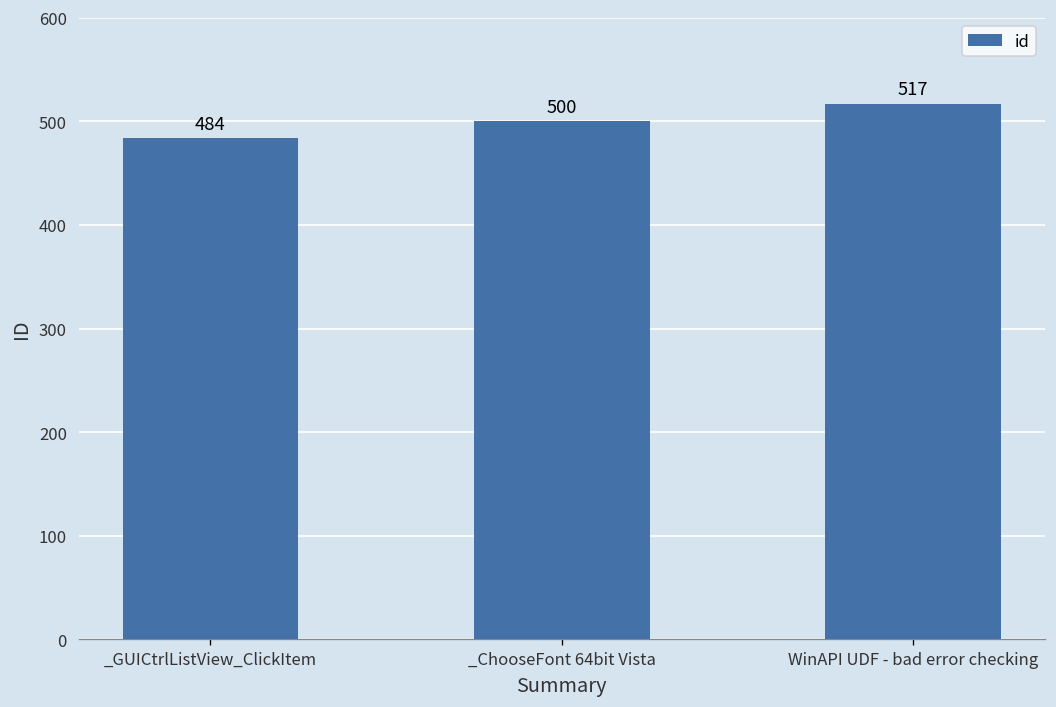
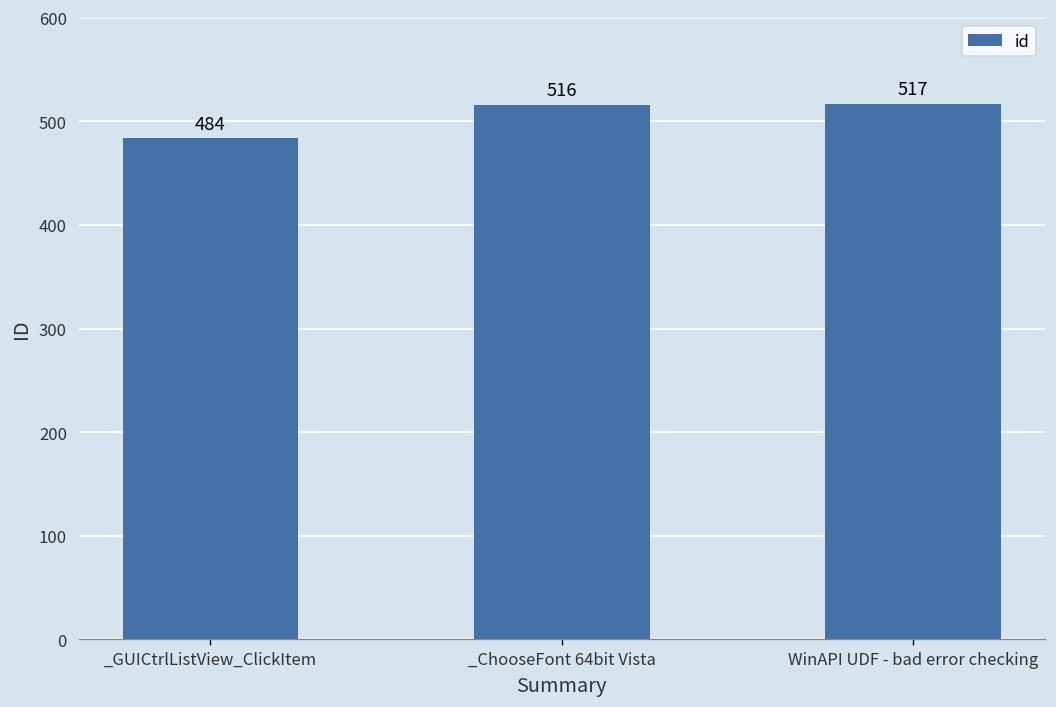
_ChooseFont 64bit Vista: 500 -> 516
